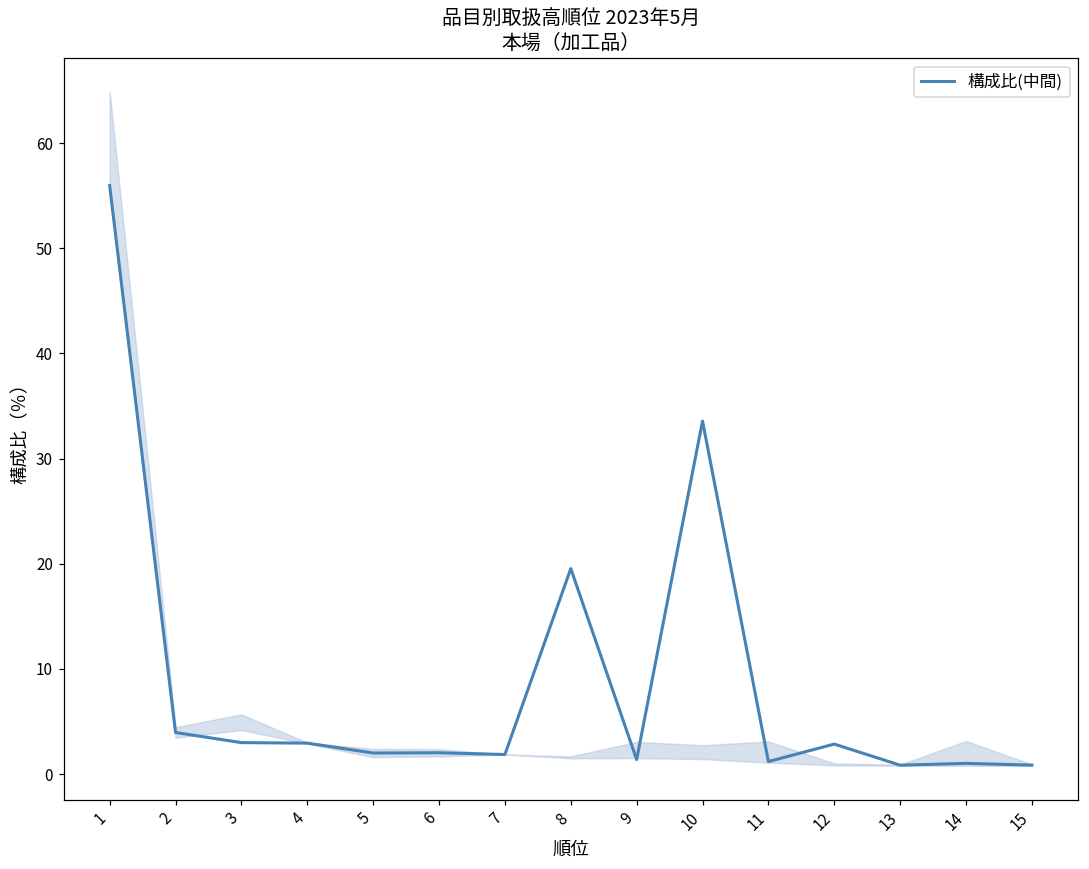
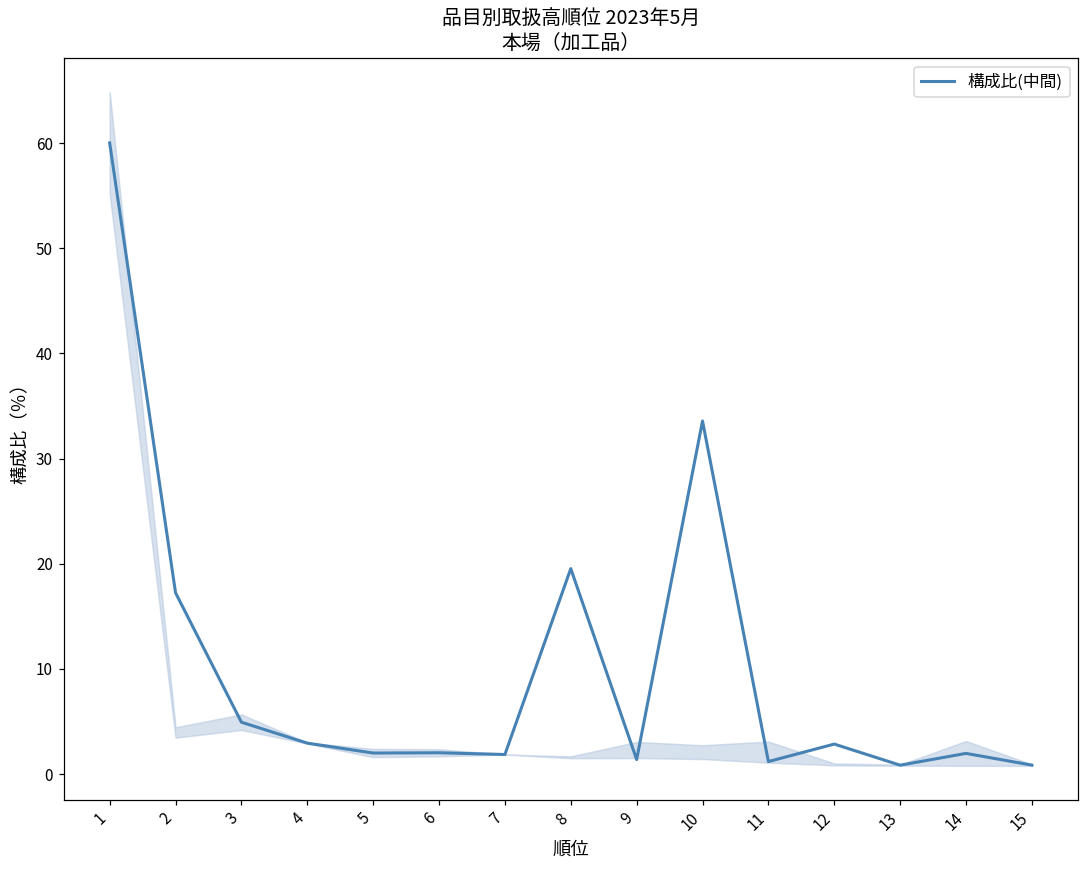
構成比(中間), 1: 56 -> 60
構成比(中間), 2: 4 -> 17
構成比(中間), 3: 3 -> 5
構成比(中間), 14: 1 -> 2
